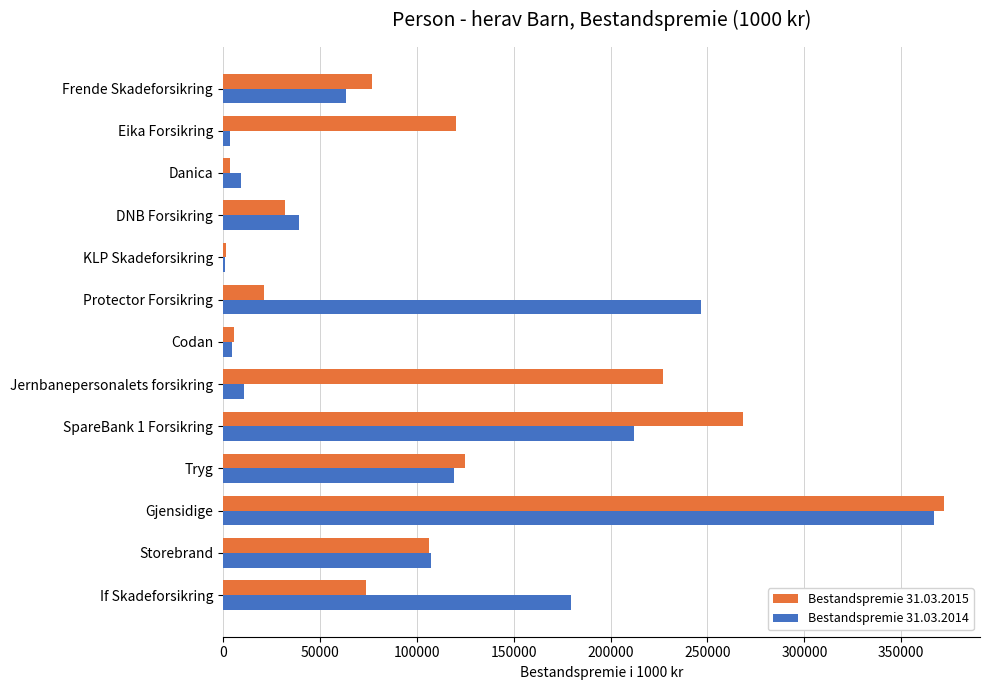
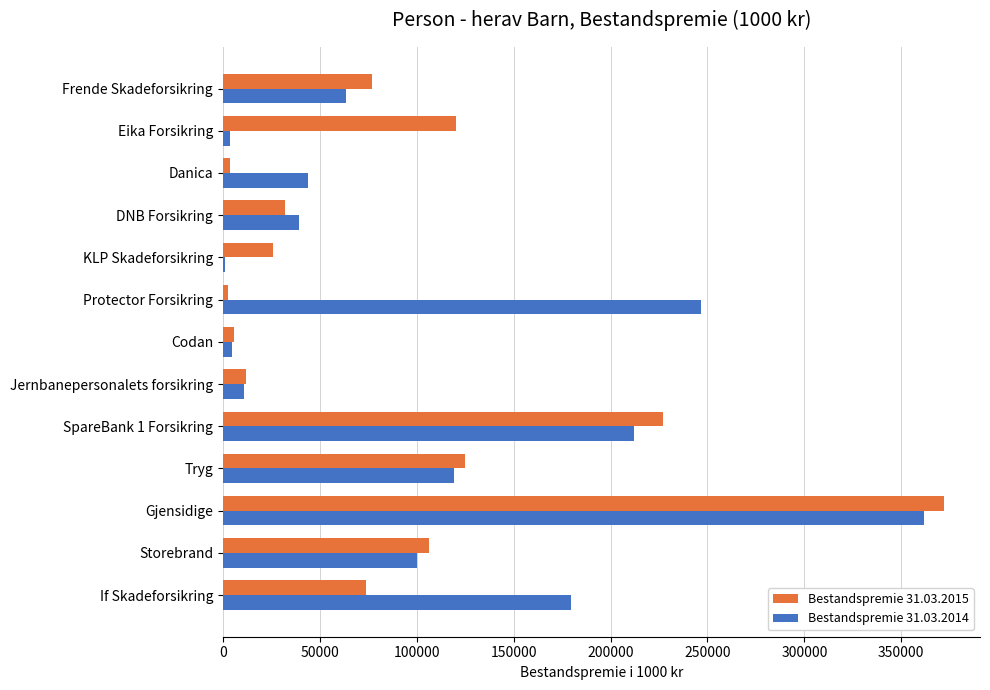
Bestandspremie 31.03.2014, Danica: 9000 -> 44000
Bestandspremie 31.03.2015, KLP Skadeforsikring: 2000 -> 26000
Bestandspremie 31.03.2015, Protector Forsikring: 21000 -> 3000
Bestandspremie 31.03.2015, Jernbanepersonalets forsikring: 227000 -> 12000
Bestandspremie 31.03.2015, SpareBank 1 Forsikring: 268000 -> 227000
Bestandspremie 31.03.2014, Gjensidige: 367000 -> 362000
Bestandspremie 31.03.2014, Storebrand: 107000 -> 100000
